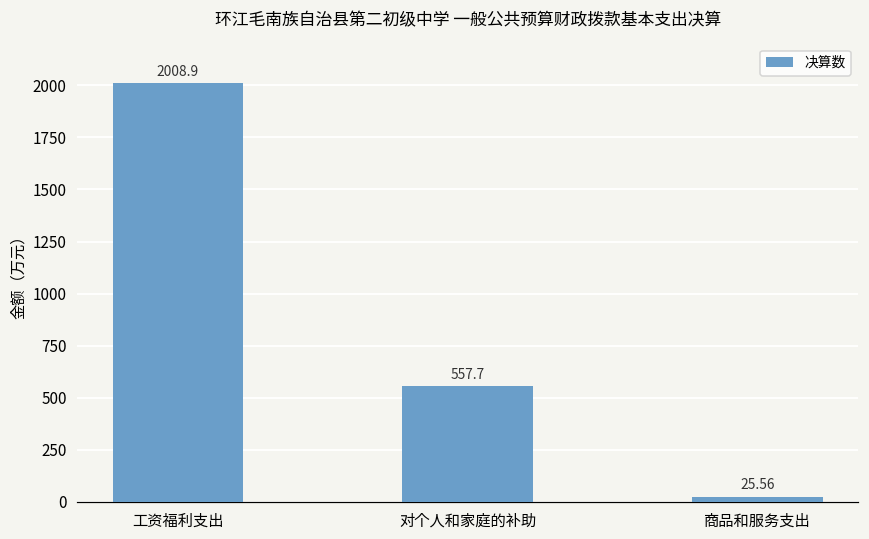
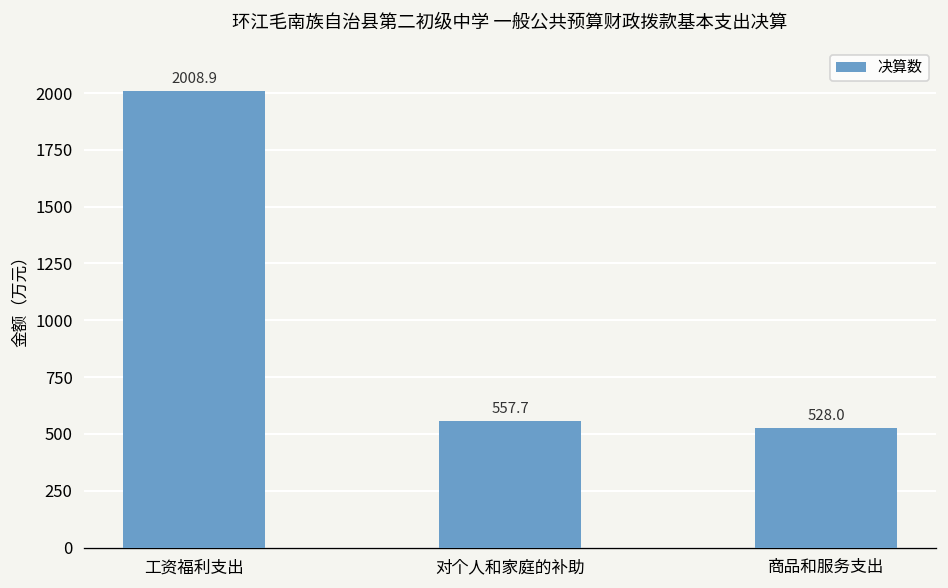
商品和服务支出: 25.56 -> 528.0
